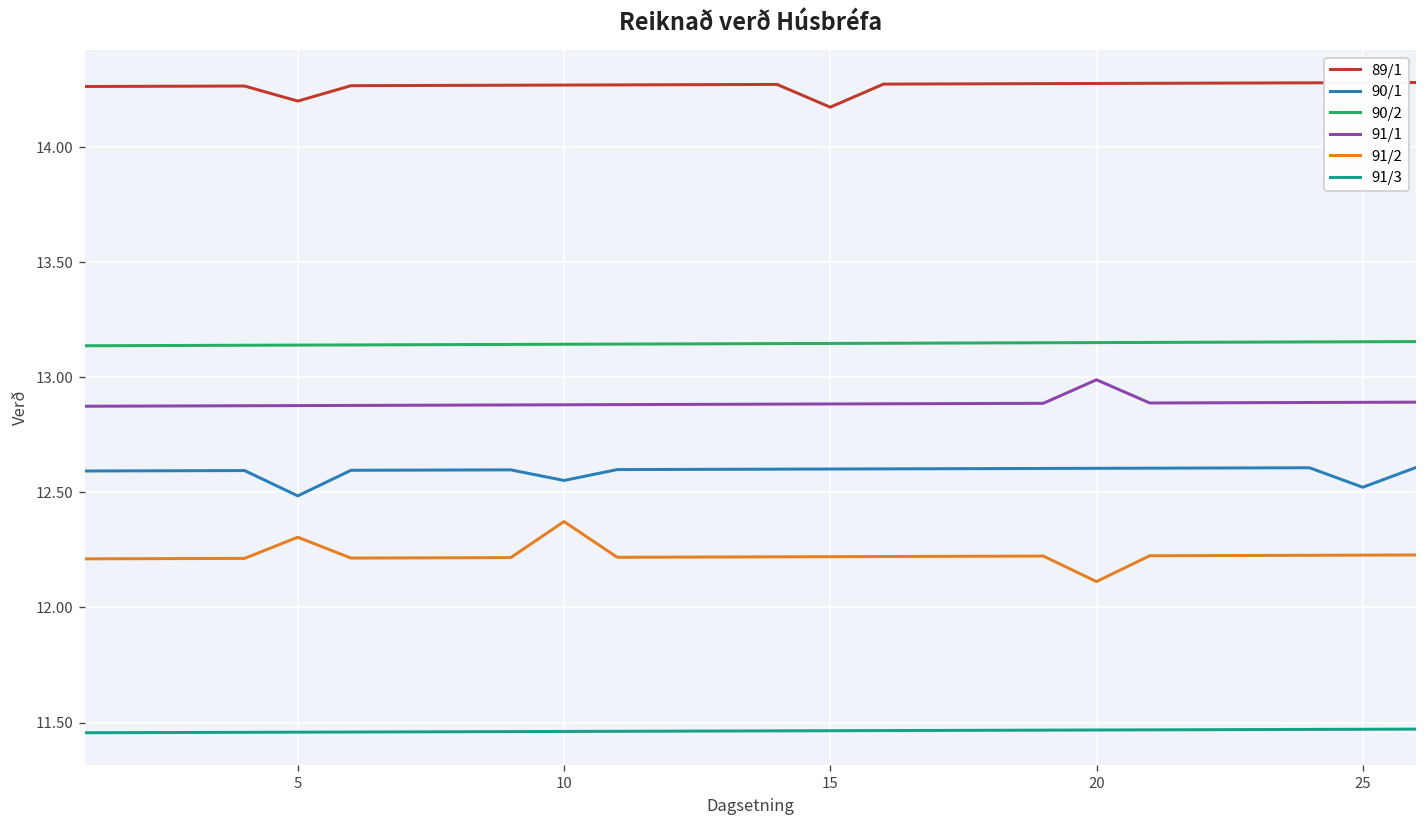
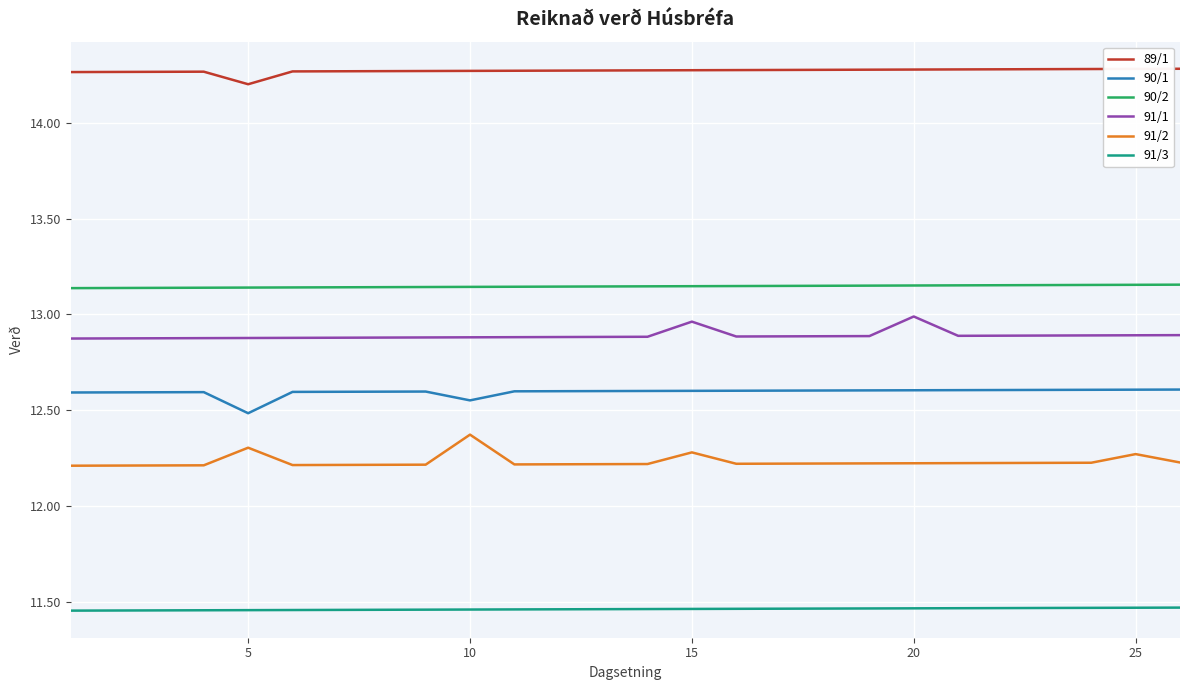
89/1, 15: 14.17 -> 14.27
91/1, 15: 12.88 -> 12.96
91/2, 15: 12.22 -> 12.28
91/2, 20: 12.11 -> 12.22
90/1, 25: 12.52 -> 12.61
91/2, 25: 12.23 -> 12.27
